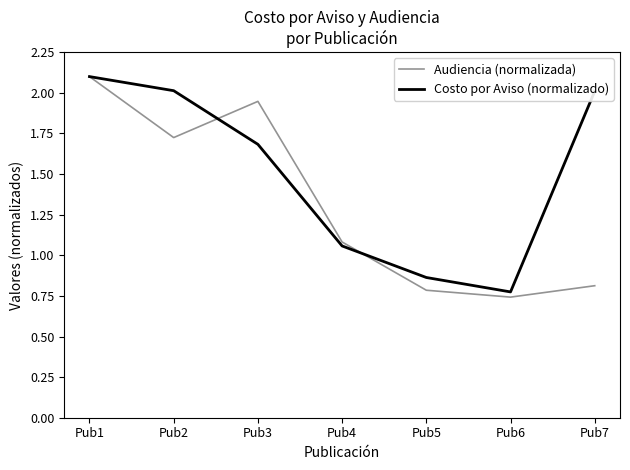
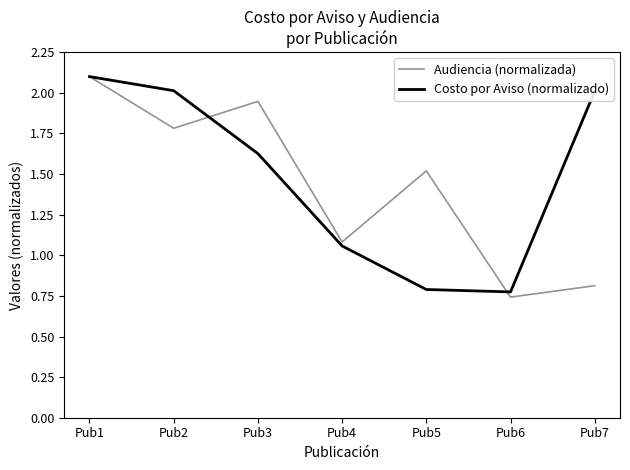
Audiencia (normalizada), Pub2: 1.72 -> 1.78
Costo por Aviso (normalizado), Pub3: 1.68 -> 1.63
Audiencia (normalizada), Pub5: 0.78 -> 1.52
Costo por Aviso (normalizado), Pub5: 0.86 -> 0.79
